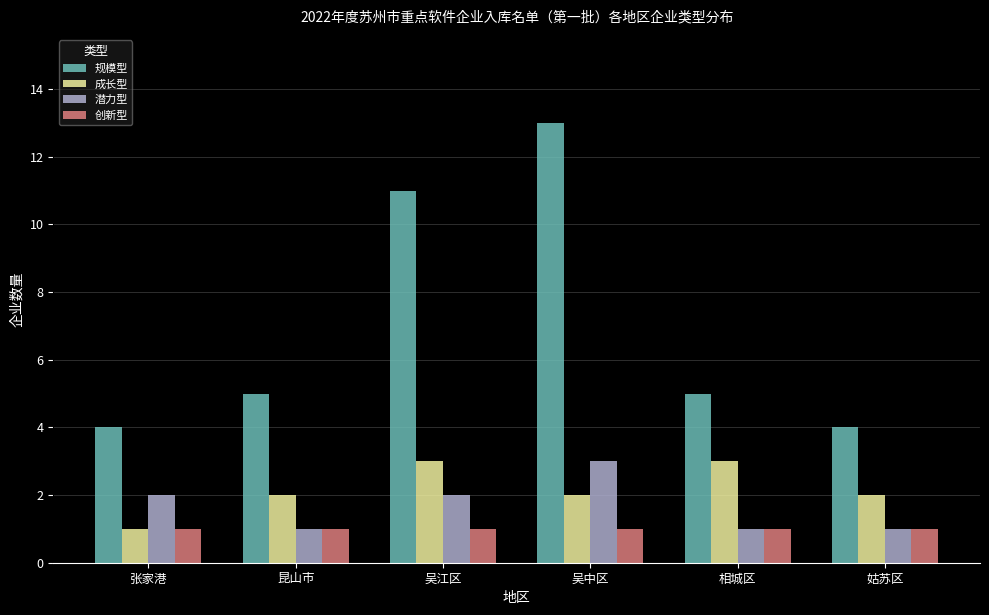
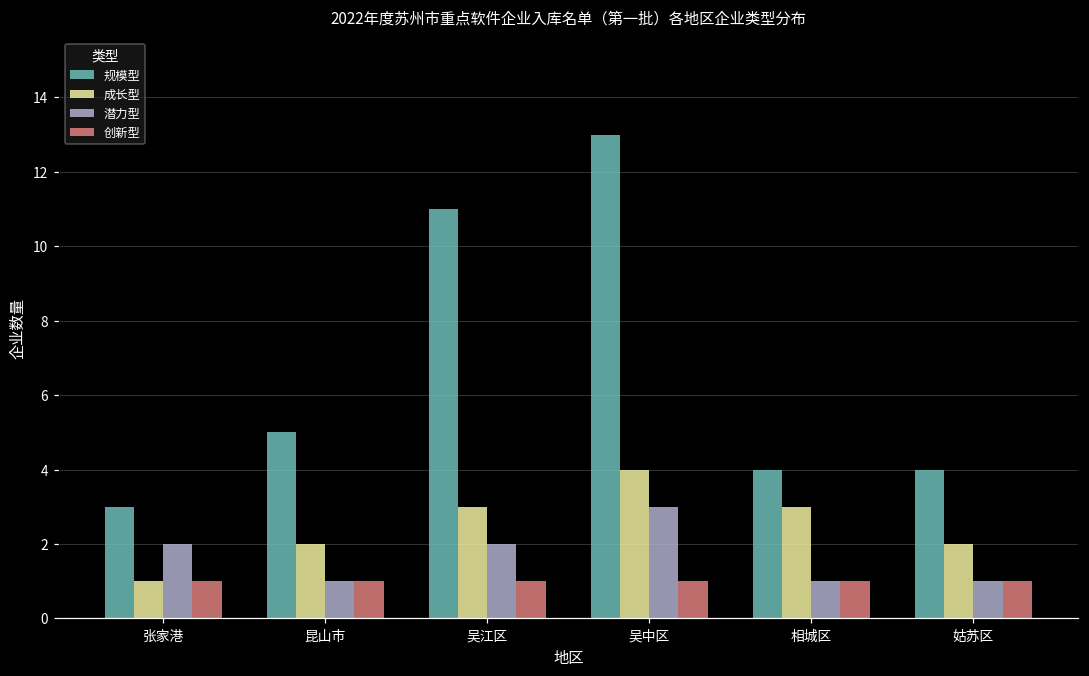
规模型, 张家港: 4 -> 3
成长型, 吴中区: 2 -> 4
规模型, 相城区: 5 -> 4
